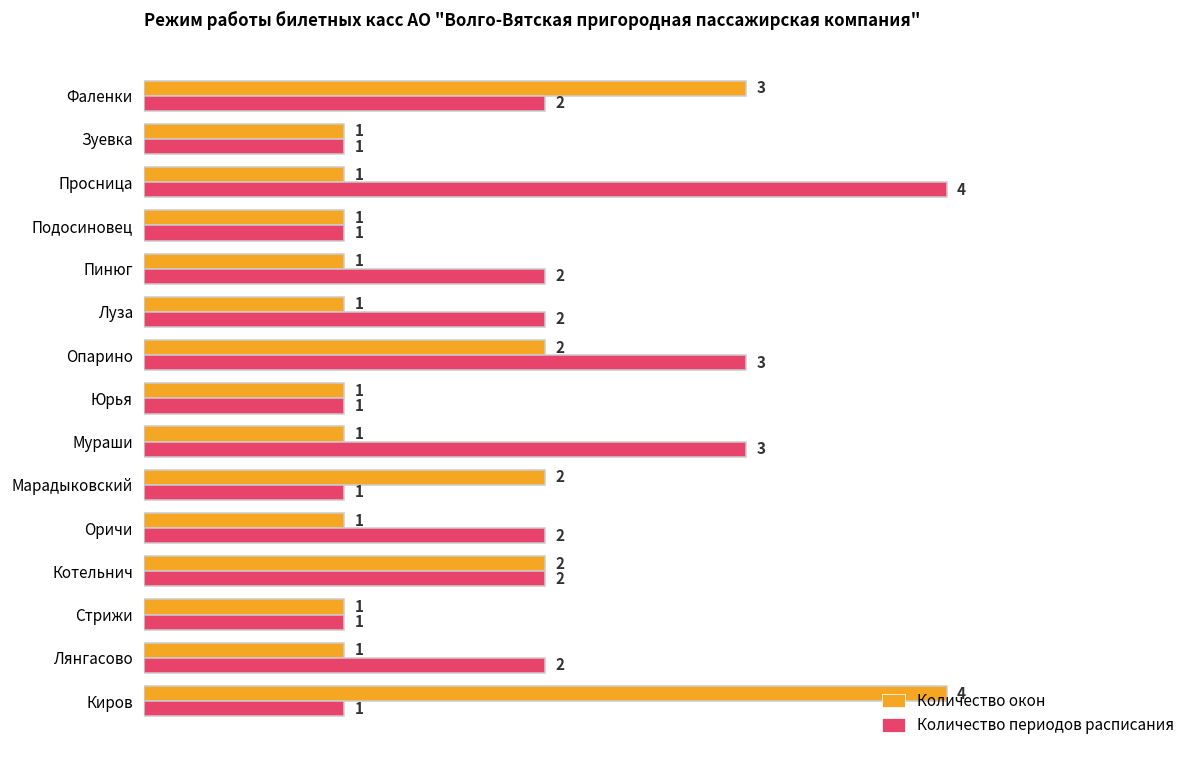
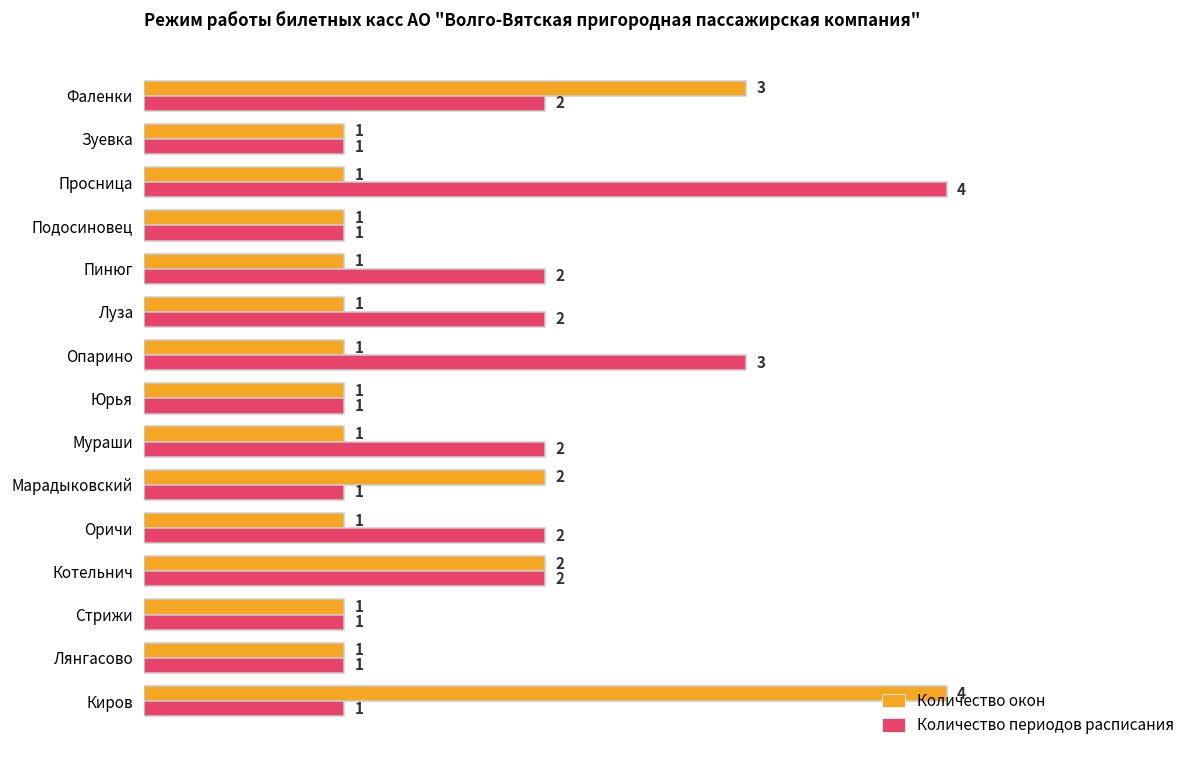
Количество окон, Опарино: 2 -> 1
Количество периодов расписания, Мураши: 3 -> 2
Количество периодов расписания, Лянгасово: 2 -> 1
